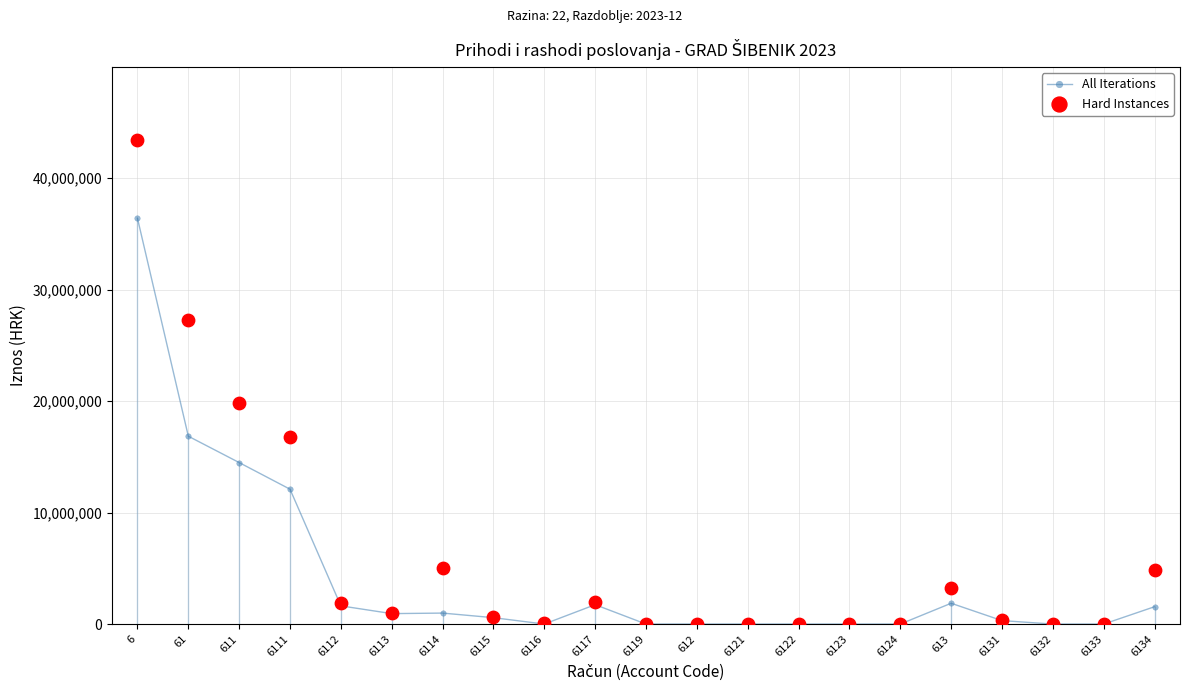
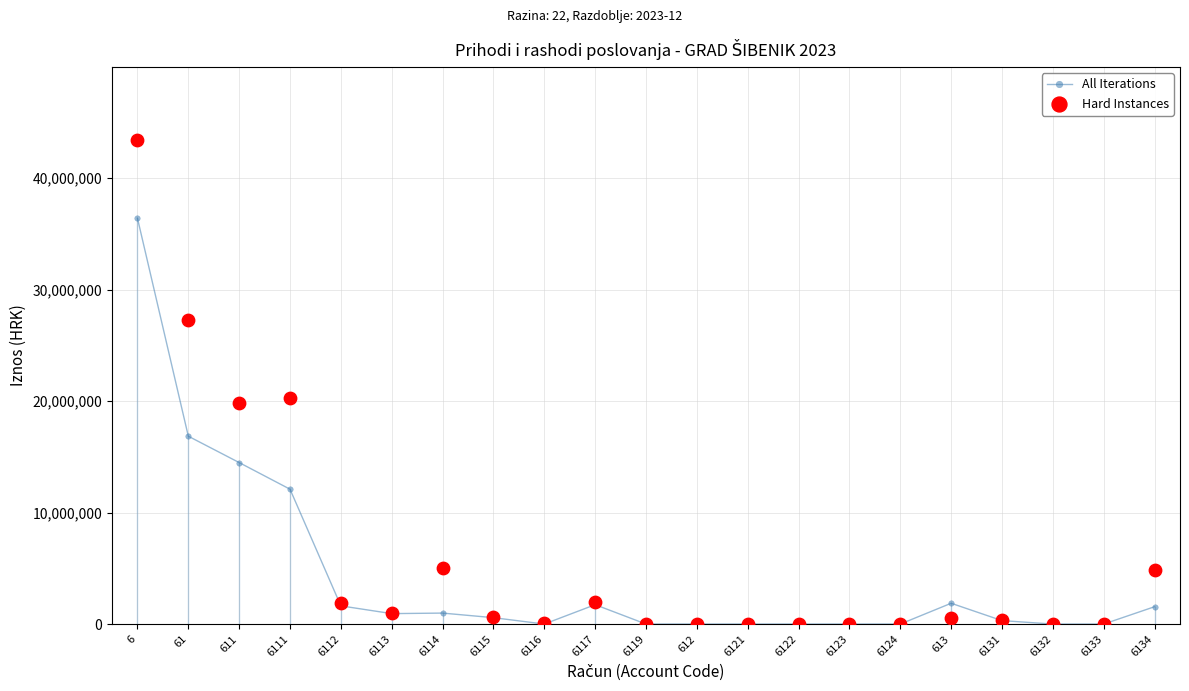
Hard Instances, 6111: 16,800,000 -> 20,300,000
Hard Instances, 613: 3,200,000 -> 500,000
